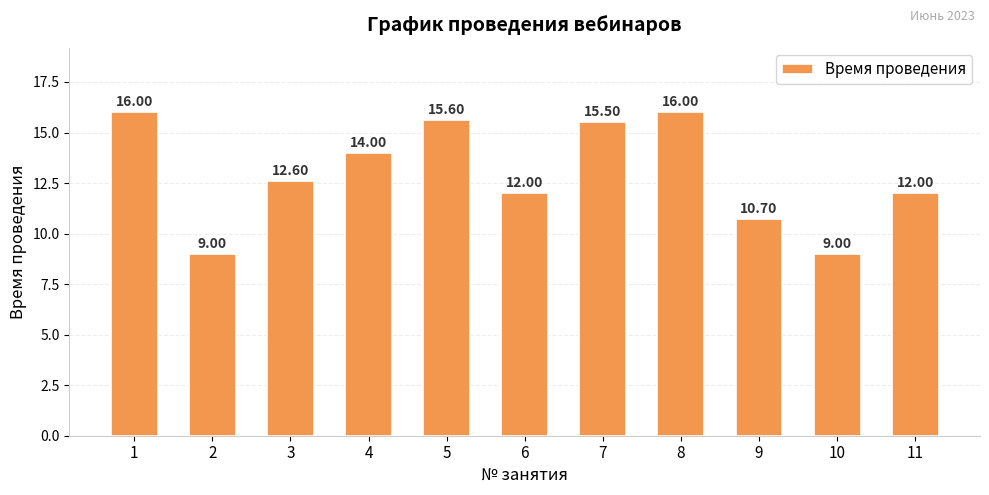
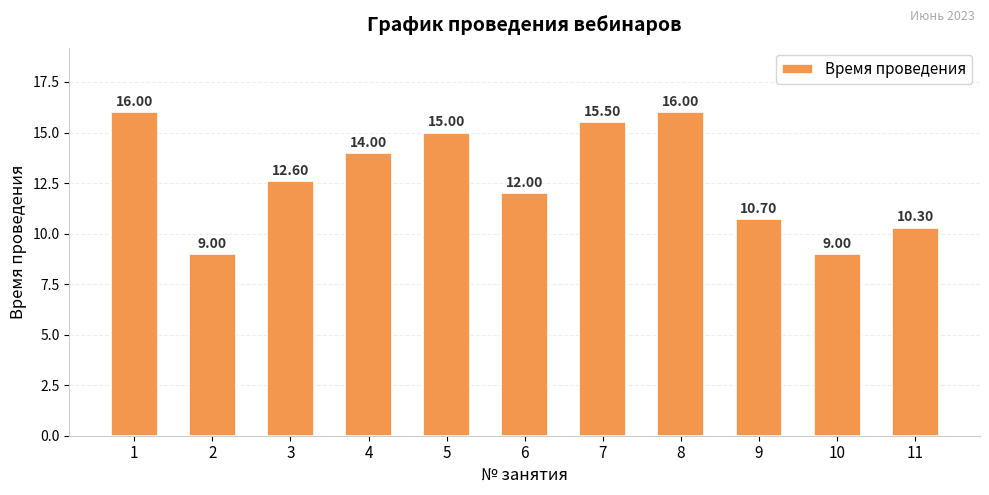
5: 15.60 -> 15.00
11: 12.00 -> 10.30
